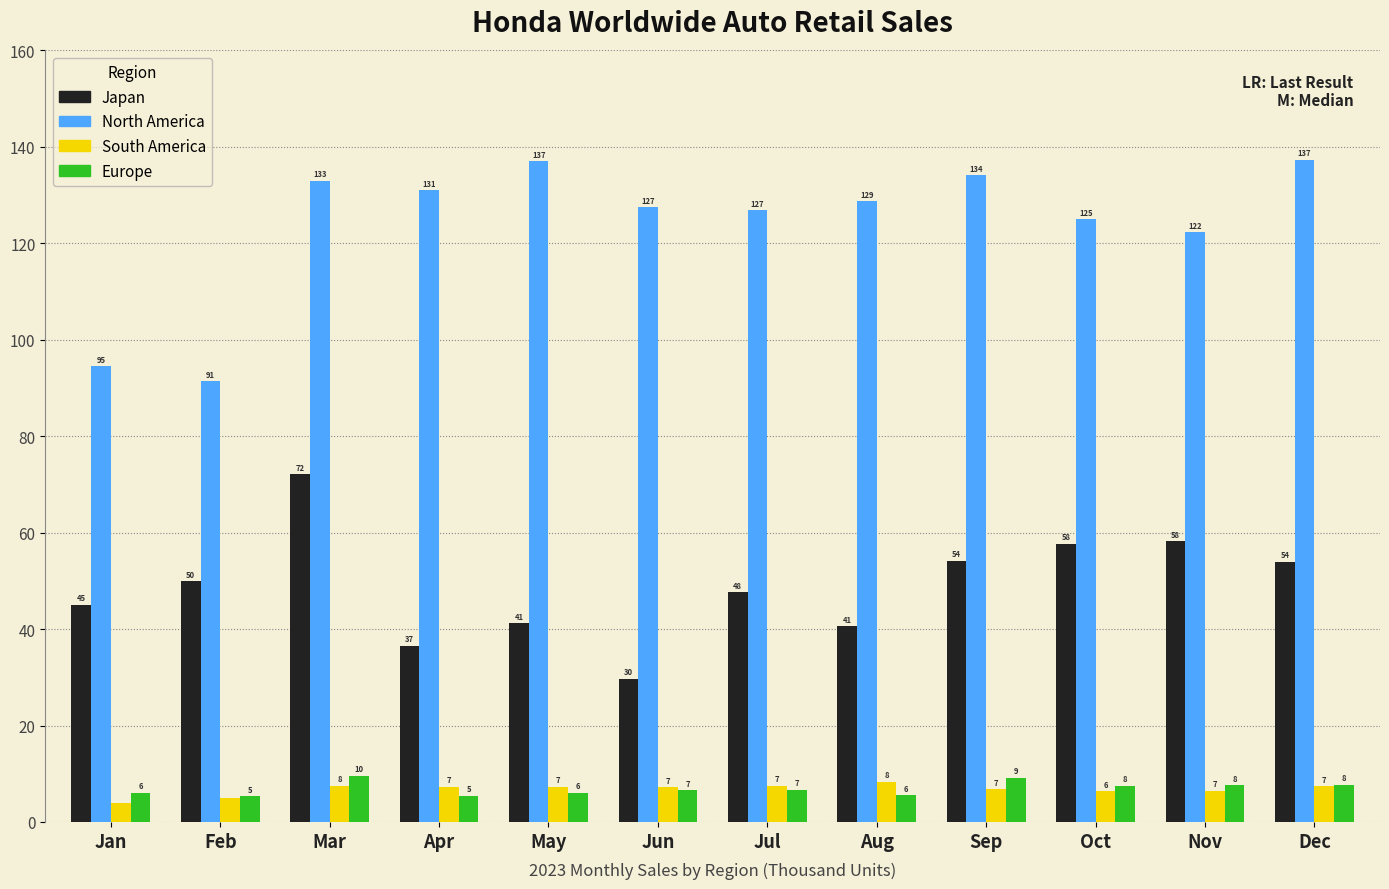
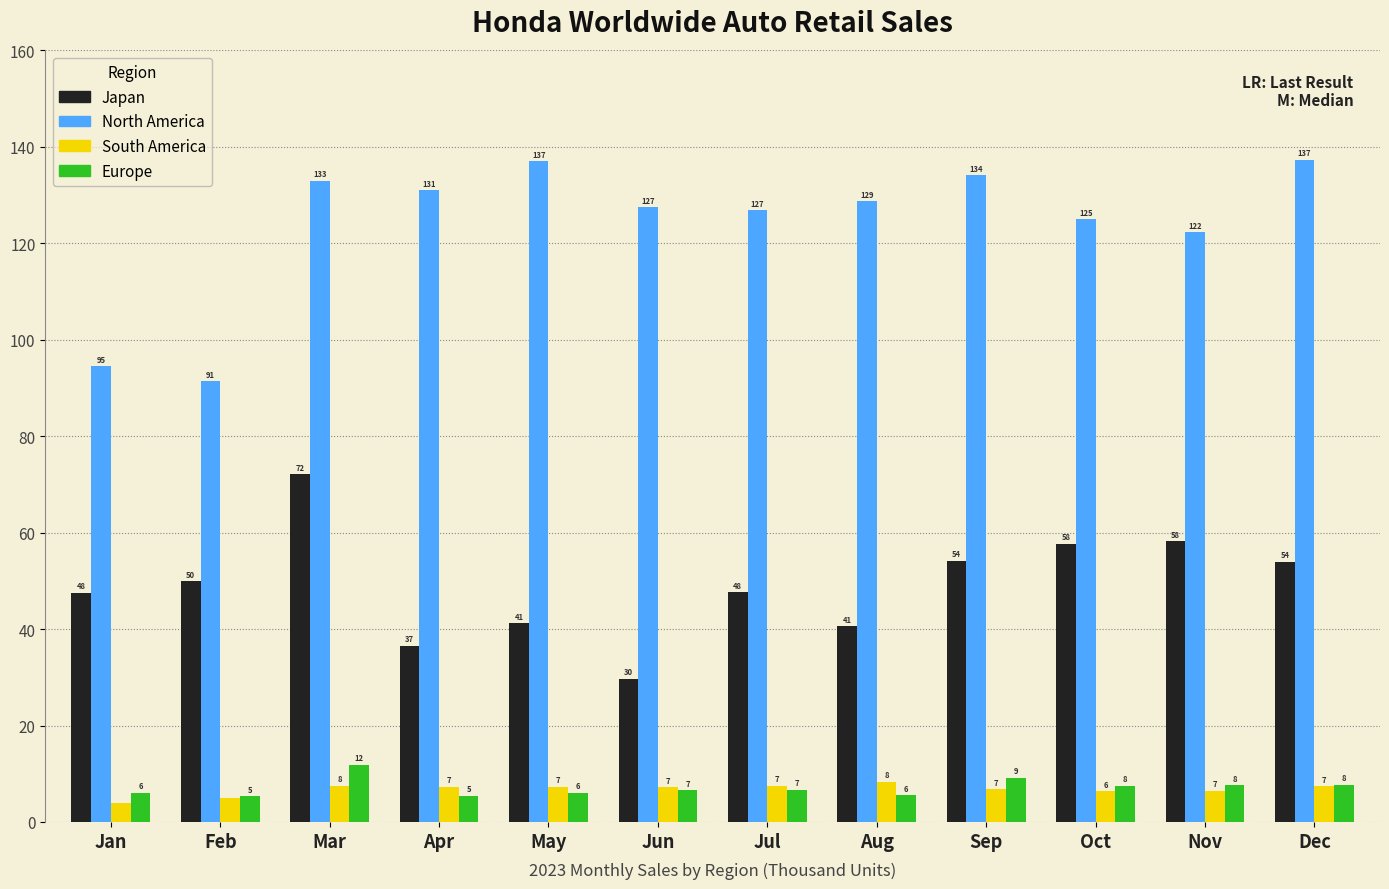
Japan, Jan: 45 -> 48
Europe, Mar: 10 -> 12
